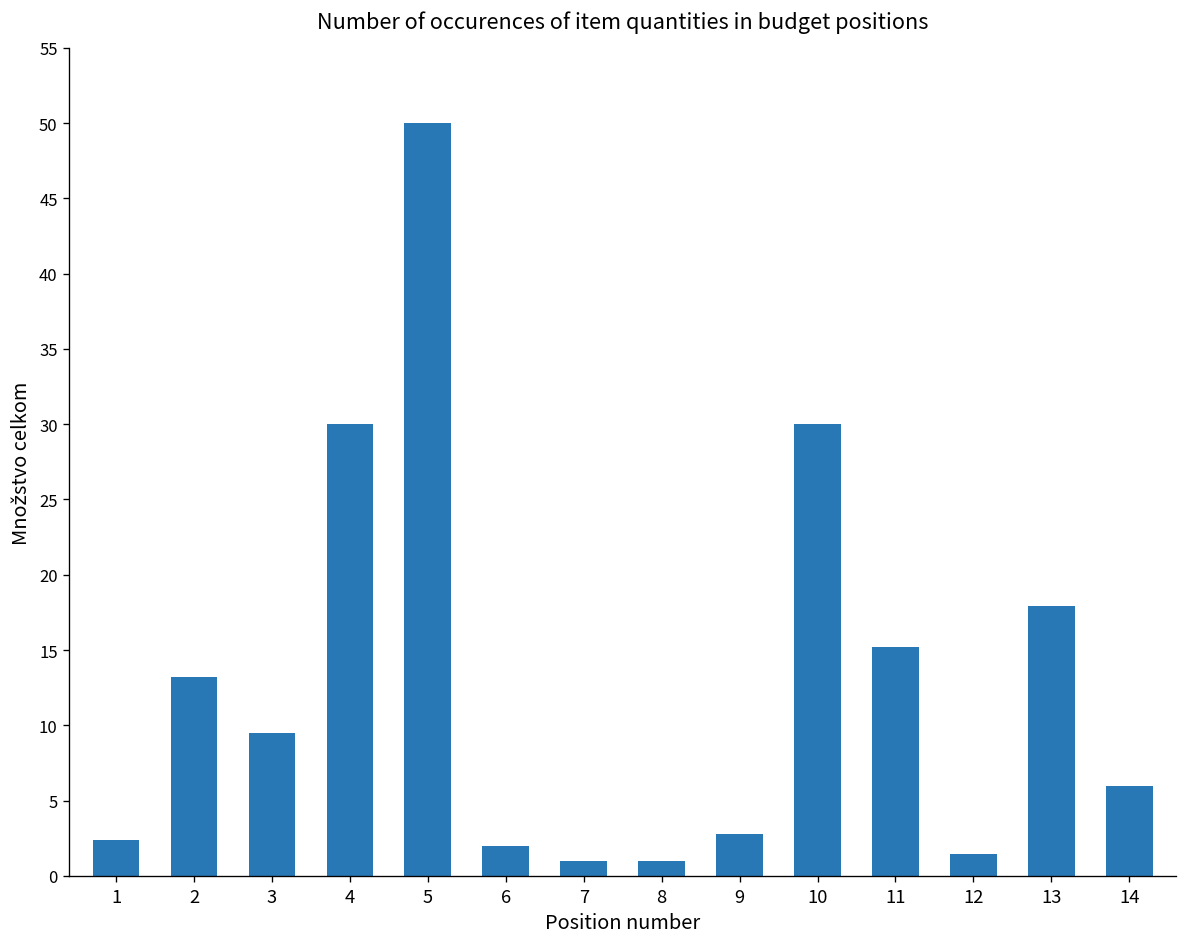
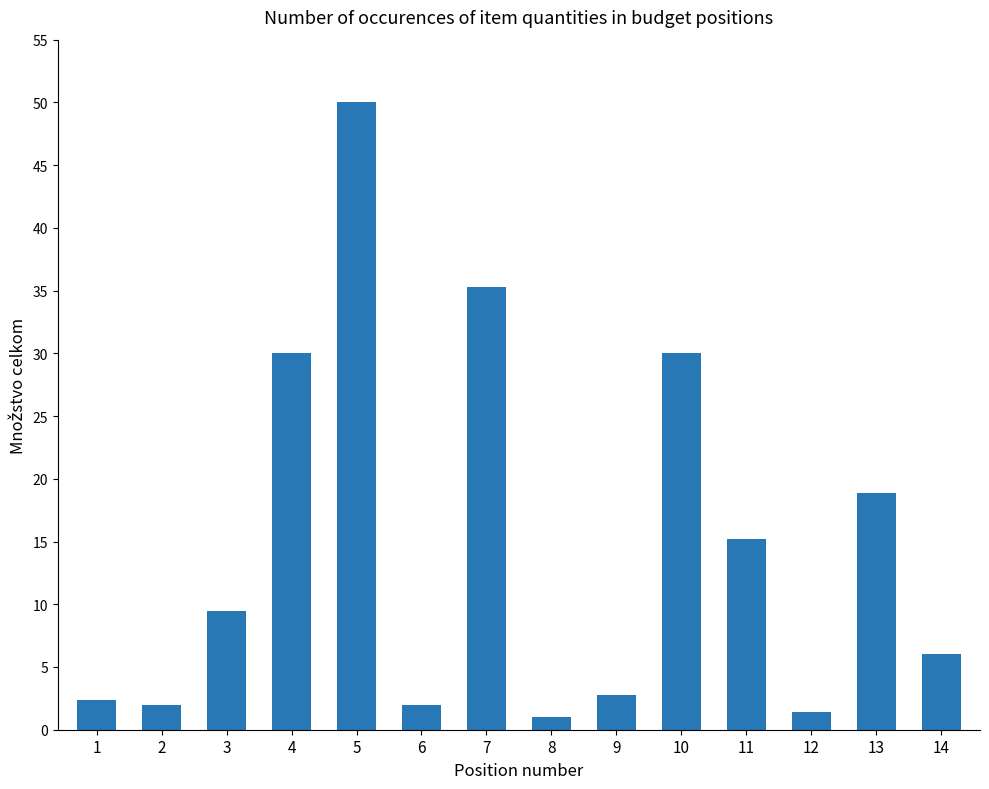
2: 13.2 -> 2.0
7: 1.0 -> 35.3
13: 17.9 -> 18.9
